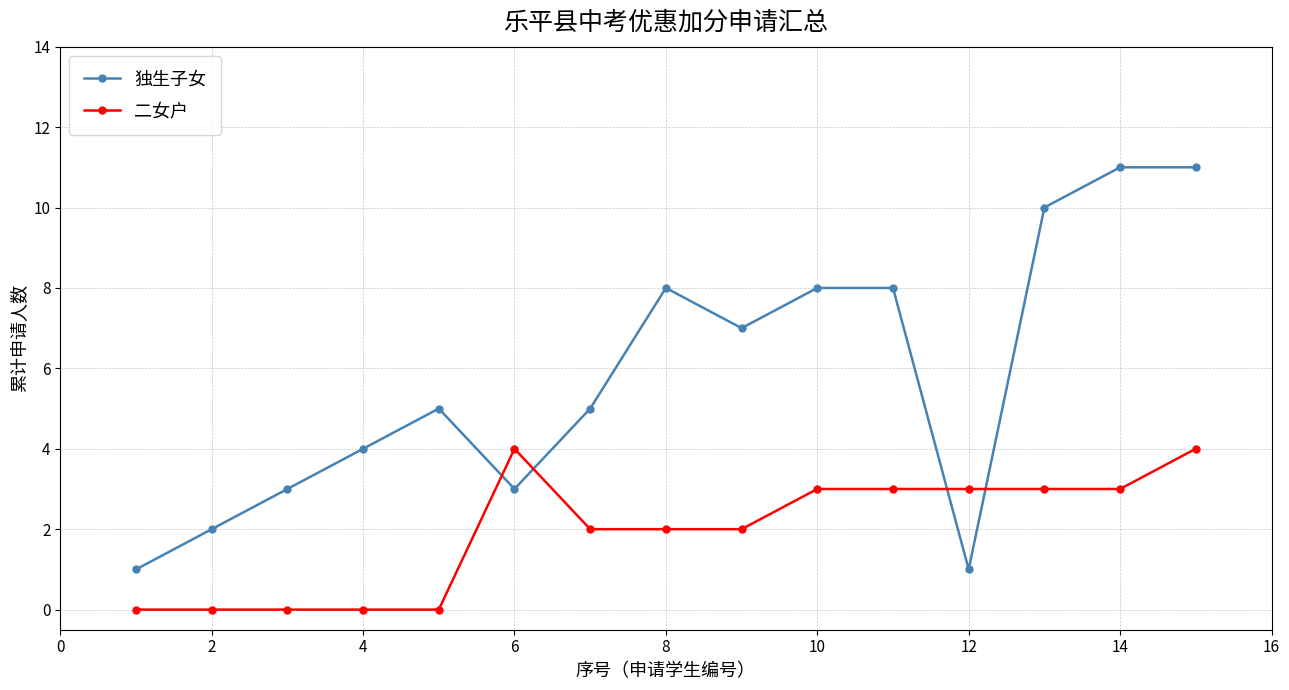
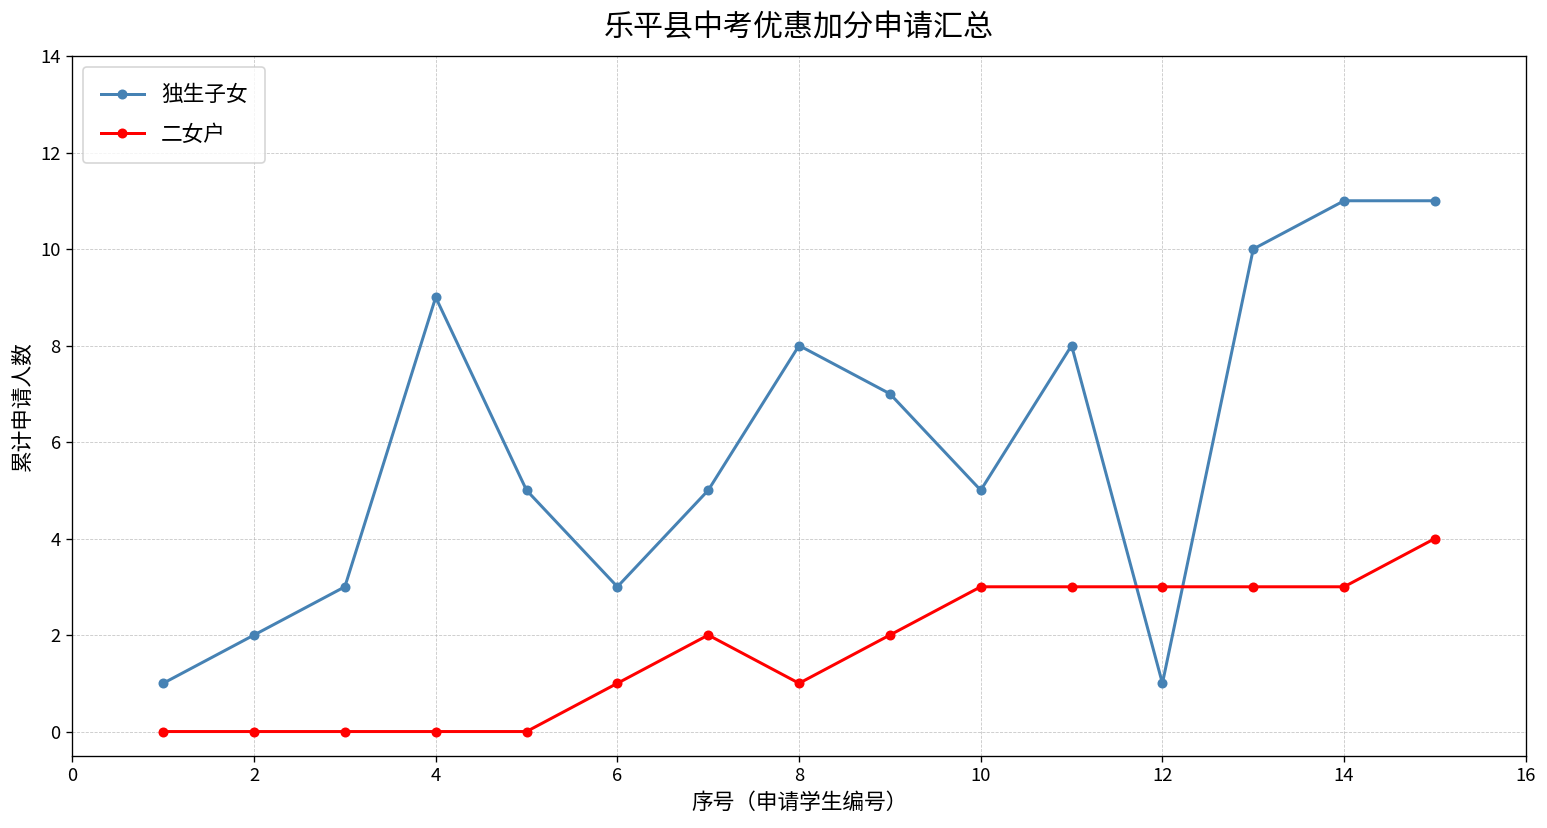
独生子女, 4: 4 -> 9
二女户, 6: 4 -> 1
二女户, 8: 2 -> 1
独生子女, 10: 8 -> 5
